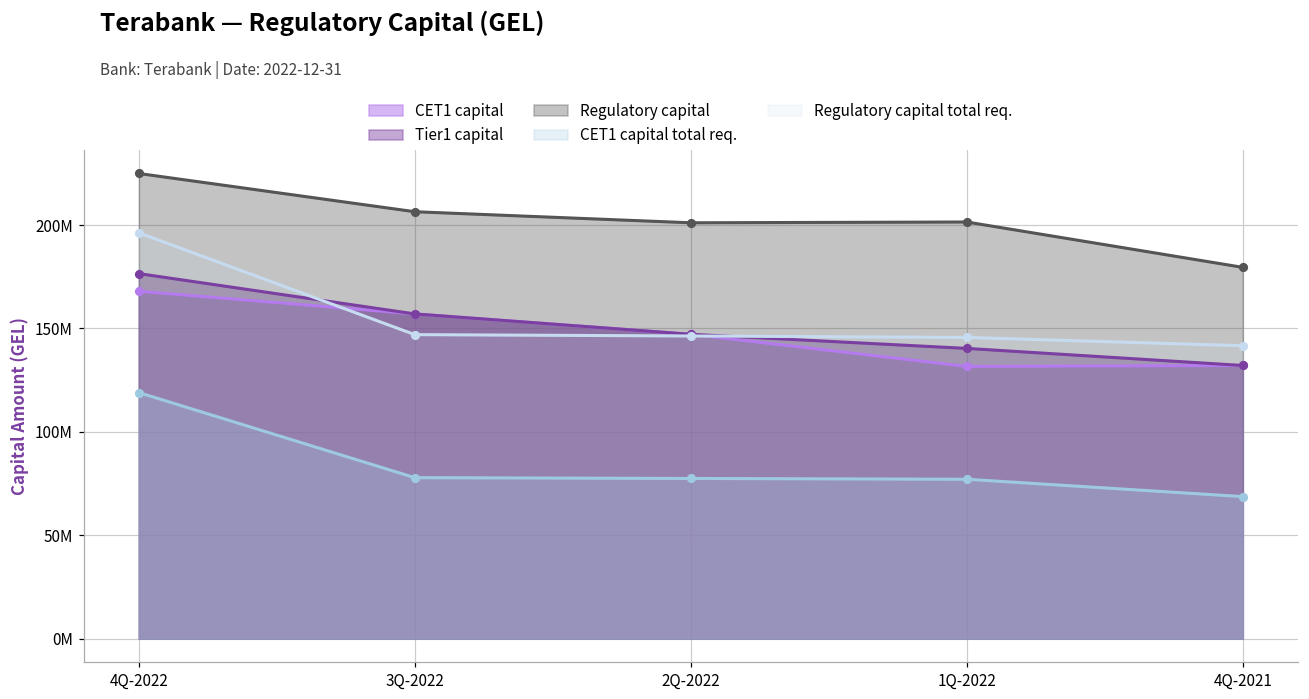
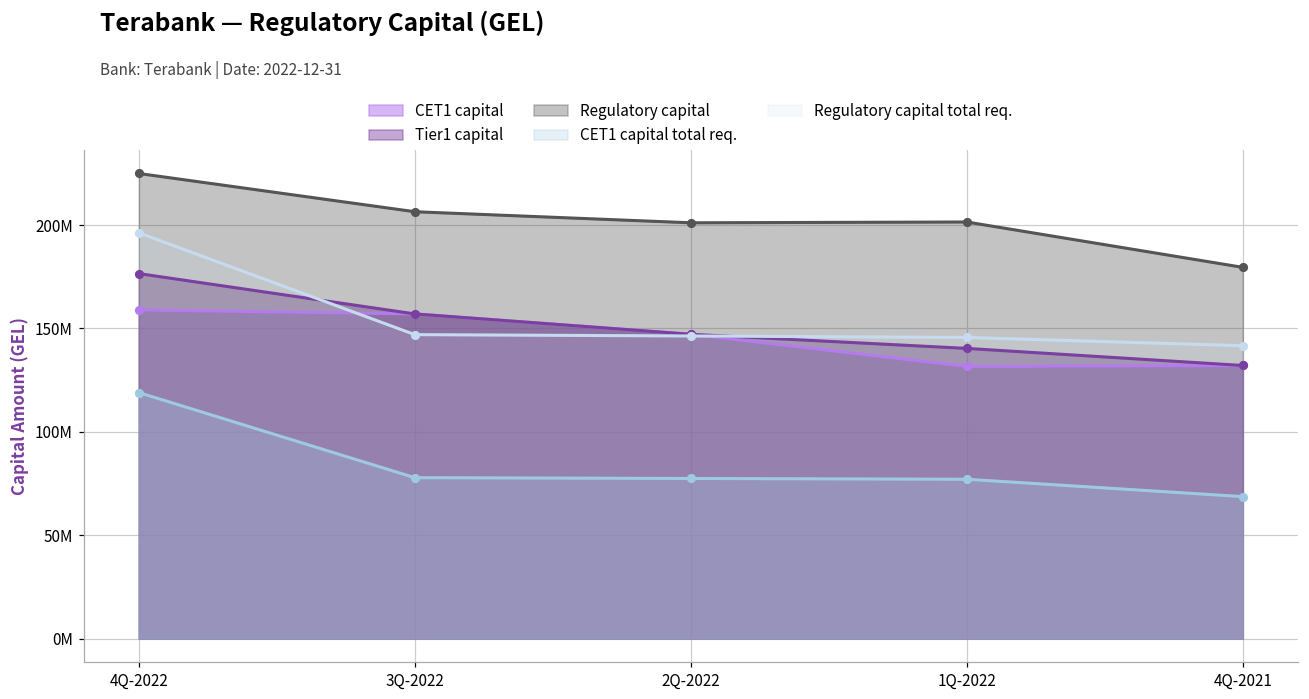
CET1 capital, 4Q-2022: 168000000 -> 159000000
